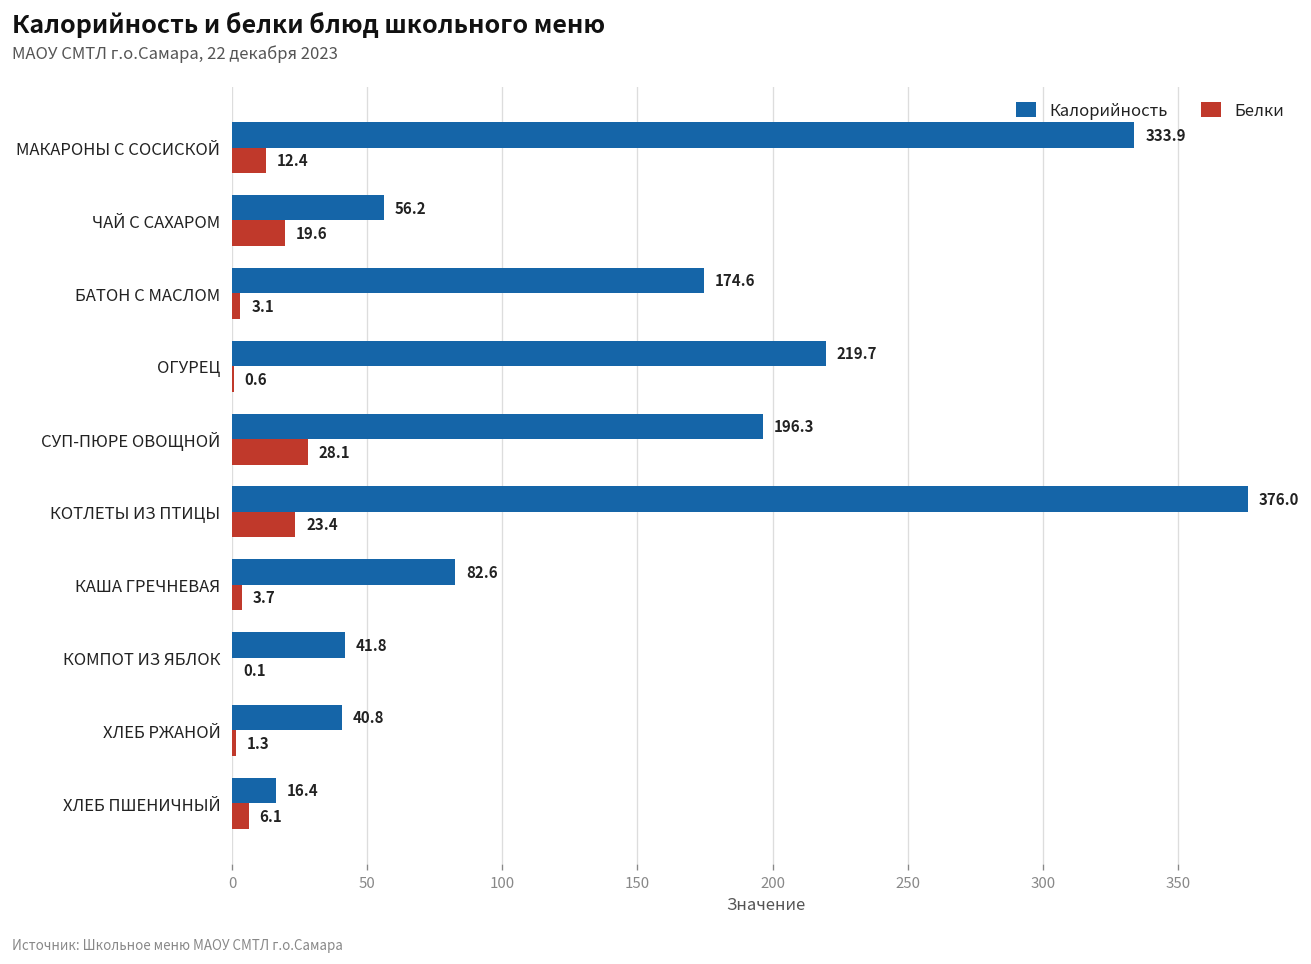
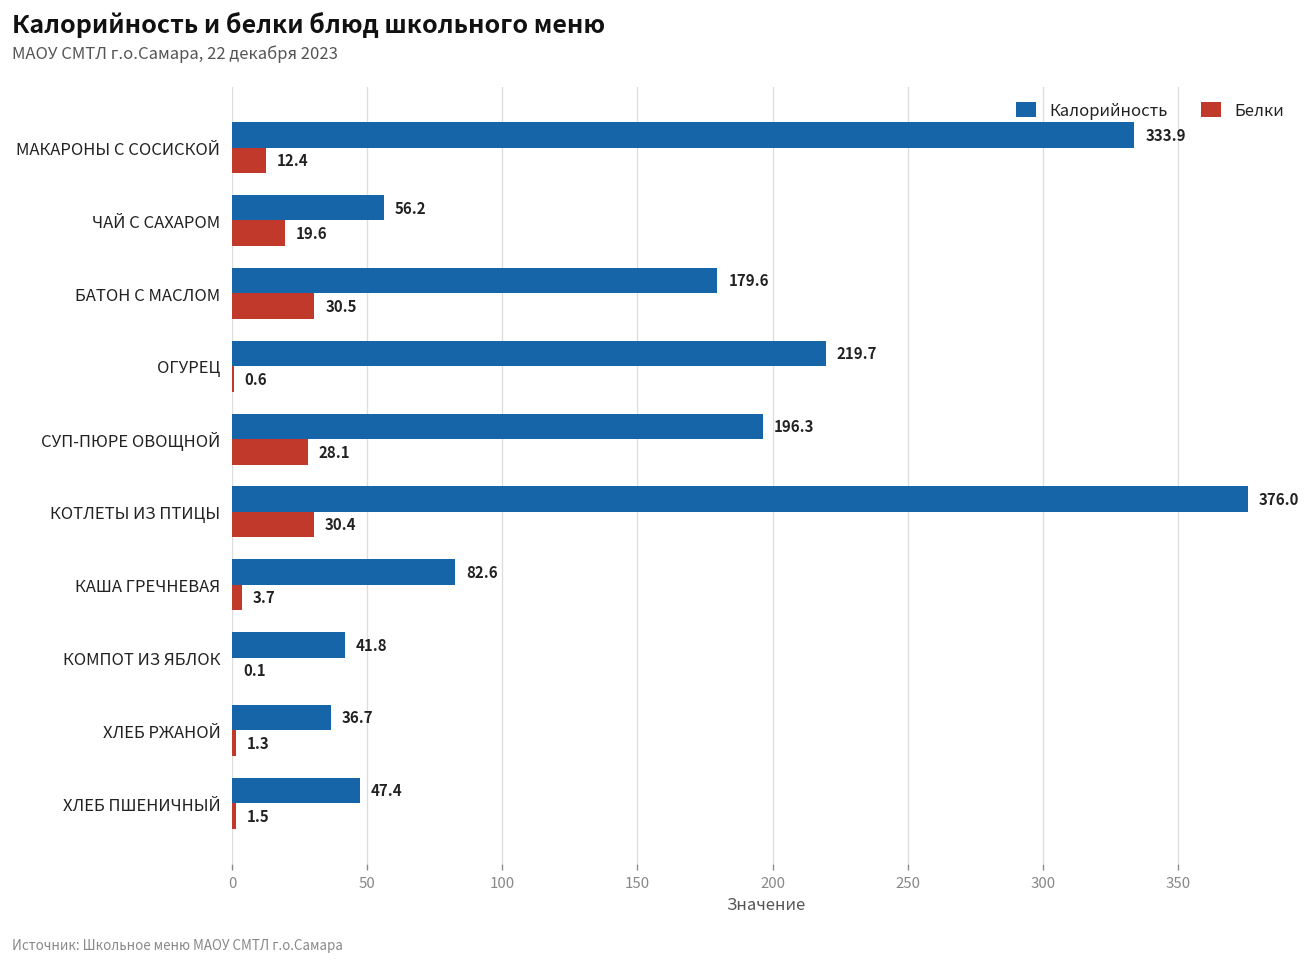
Калорийность, БАТОН С МАСЛОМ: 174.6 -> 179.6
Белки, БАТОН С МАСЛОМ: 3.1 -> 30.5
Белки, КОТЛЕТЫ ИЗ ПТИЦЫ: 23.4 -> 30.4
Калорийность, ХЛЕБ РЖАНОЙ: 40.8 -> 36.7
Калорийность, ХЛЕБ ПШЕНИЧНЫЙ: 16.4 -> 47.4
Белки, ХЛЕБ ПШЕНИЧНЫЙ: 6.1 -> 1.5
